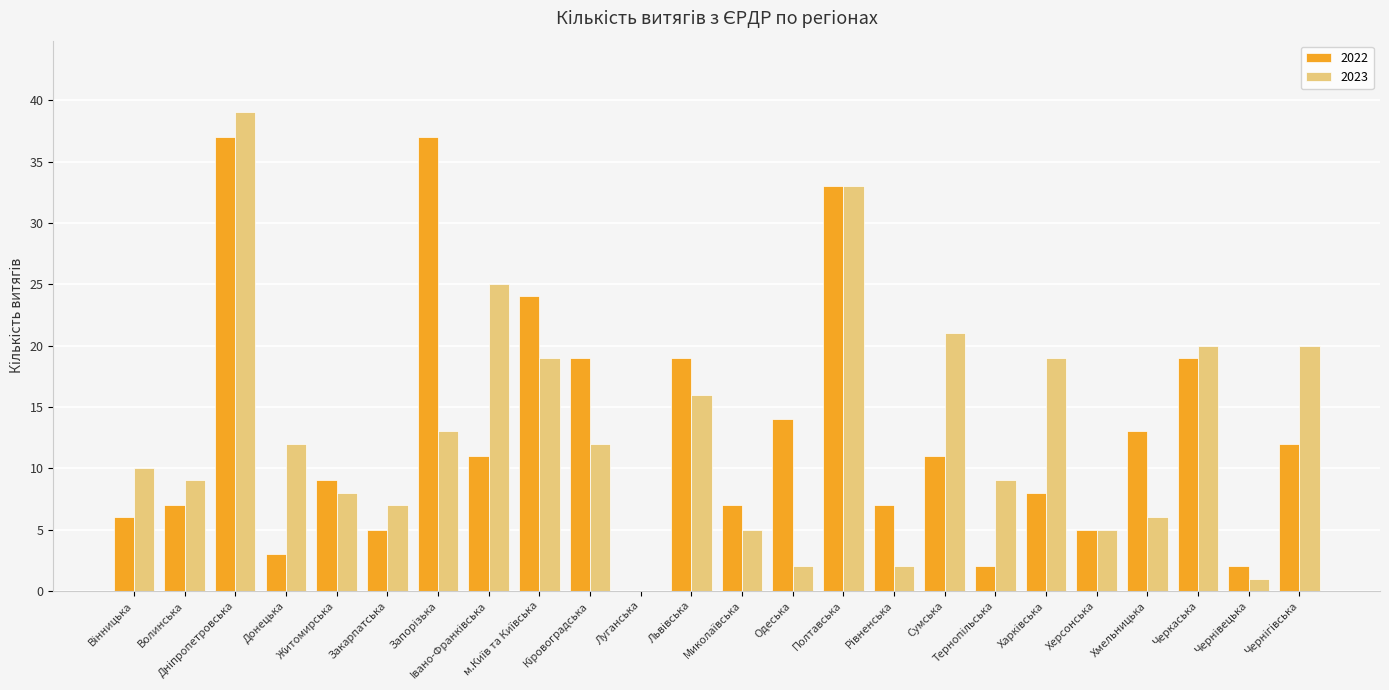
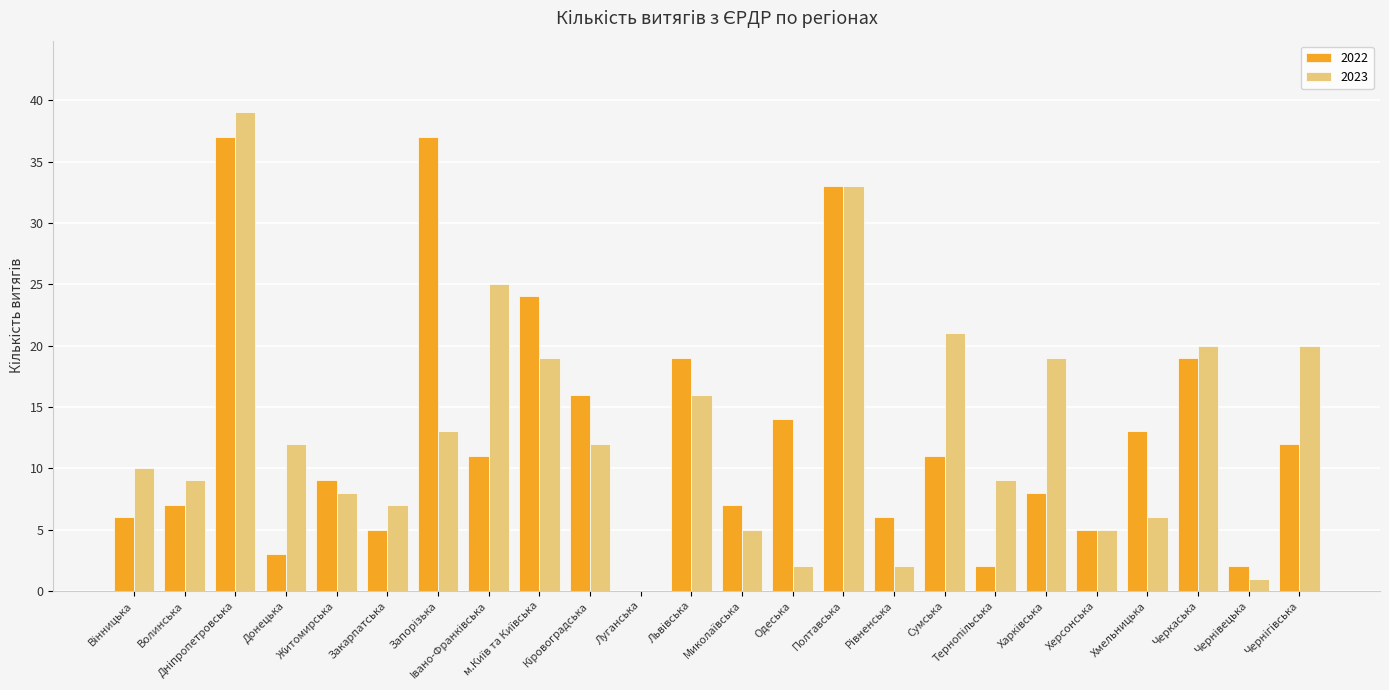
2022, Кіровоградська: 19 -> 16
2022, Рівненська: 7 -> 6
